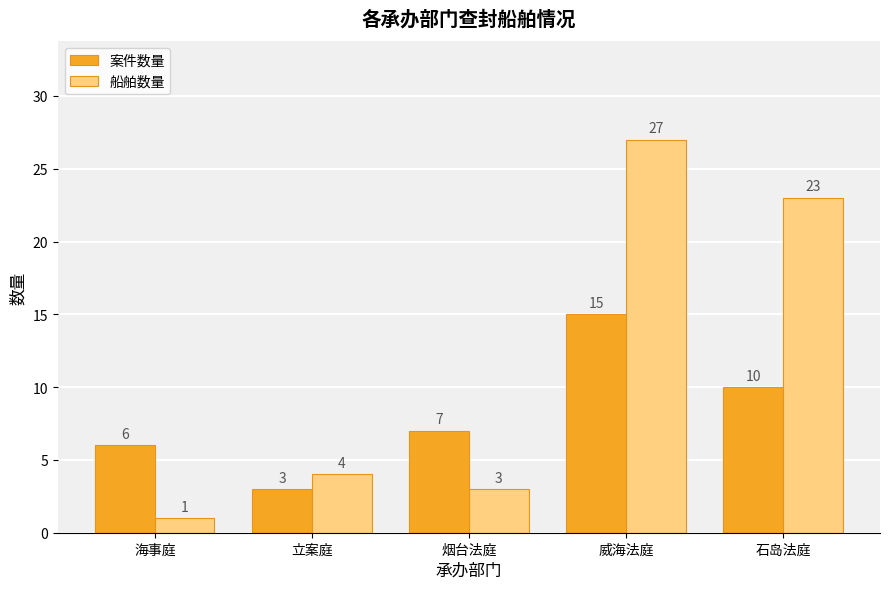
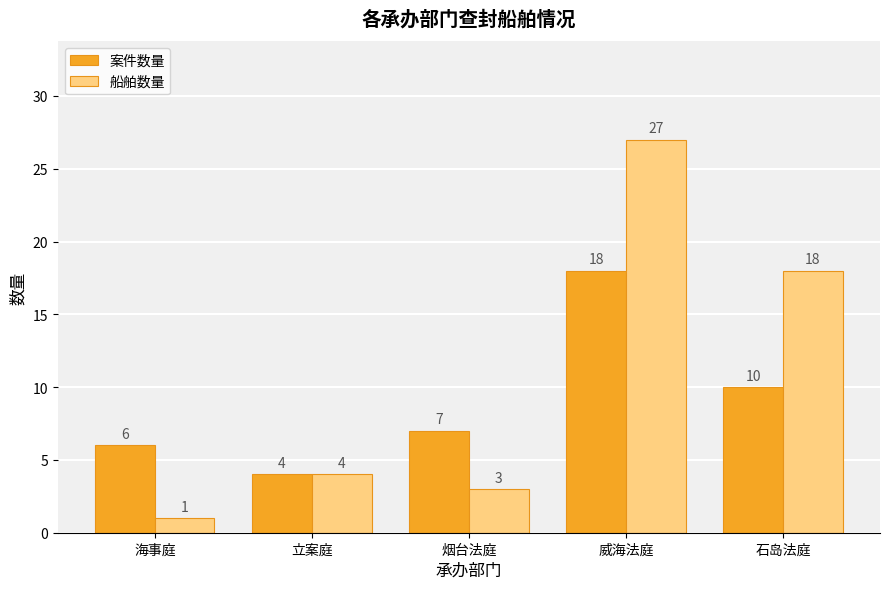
案件数量, 立案庭: 3 -> 4
案件数量, 威海法庭: 15 -> 18
船舶数量, 石岛法庭: 23 -> 18
